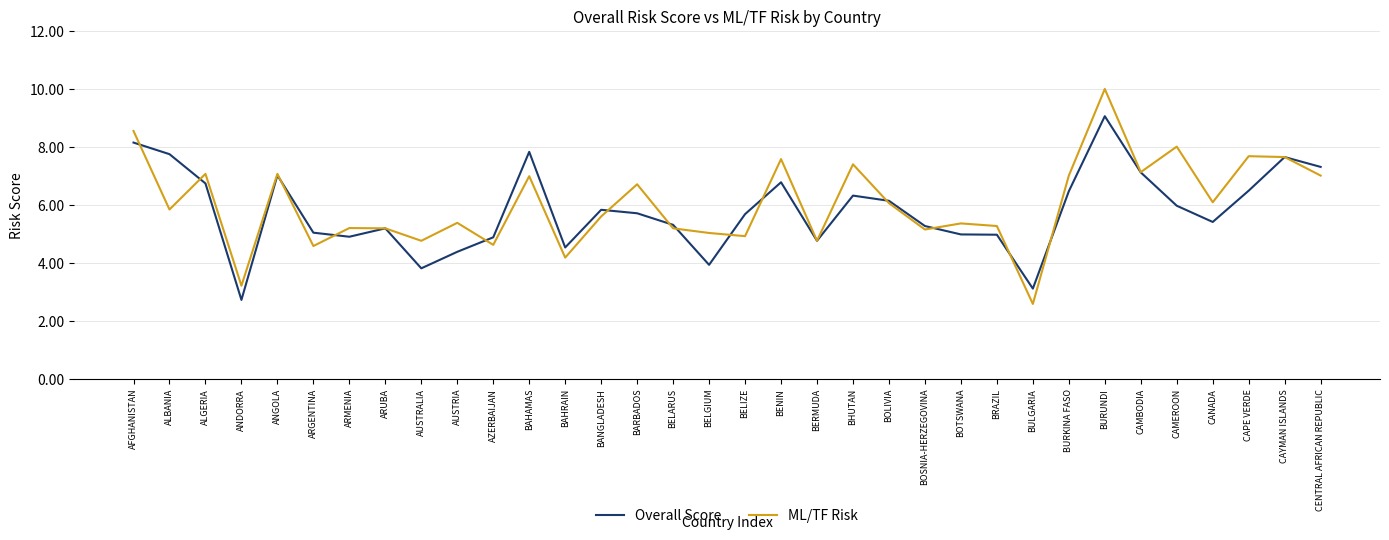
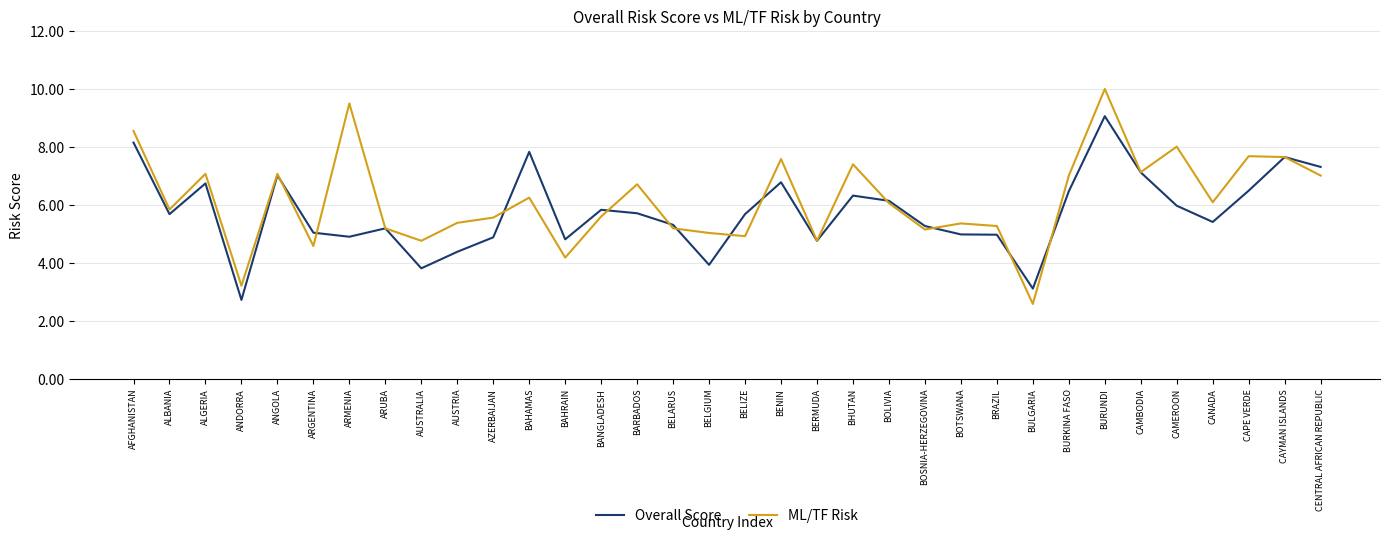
Overall Score, ALBANIA: 7.8 -> 5.7
ML/TF Risk, ARMENIA: 5.2 -> 9.5
ML/TF Risk, AZERBAIJAN: 4.6 -> 5.6
ML/TF Risk, BAHAMAS: 7.0 -> 6.3
Overall Score, BAHRAIN: 4.5 -> 4.8
